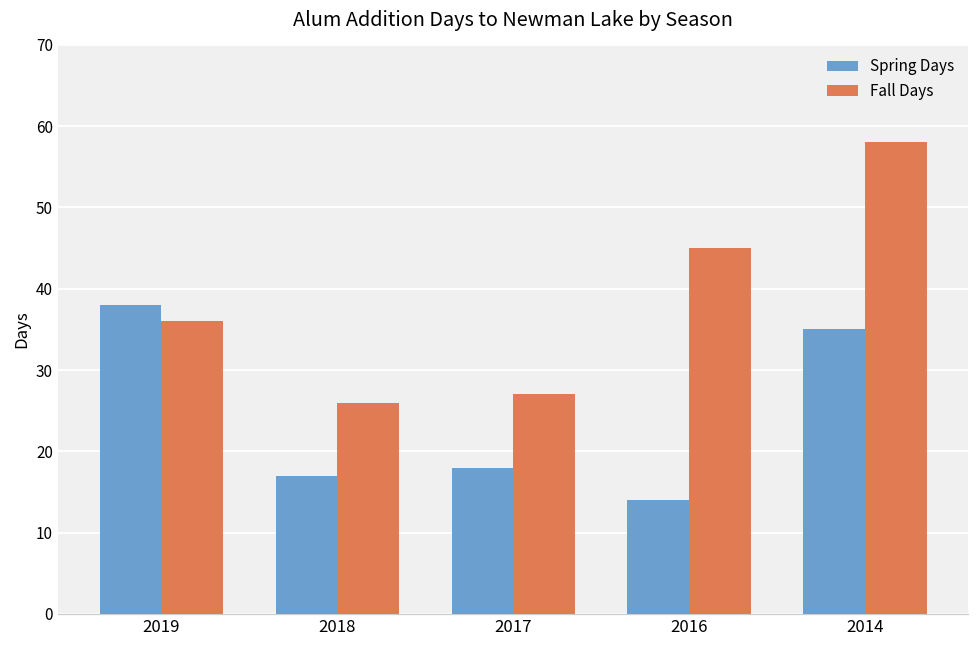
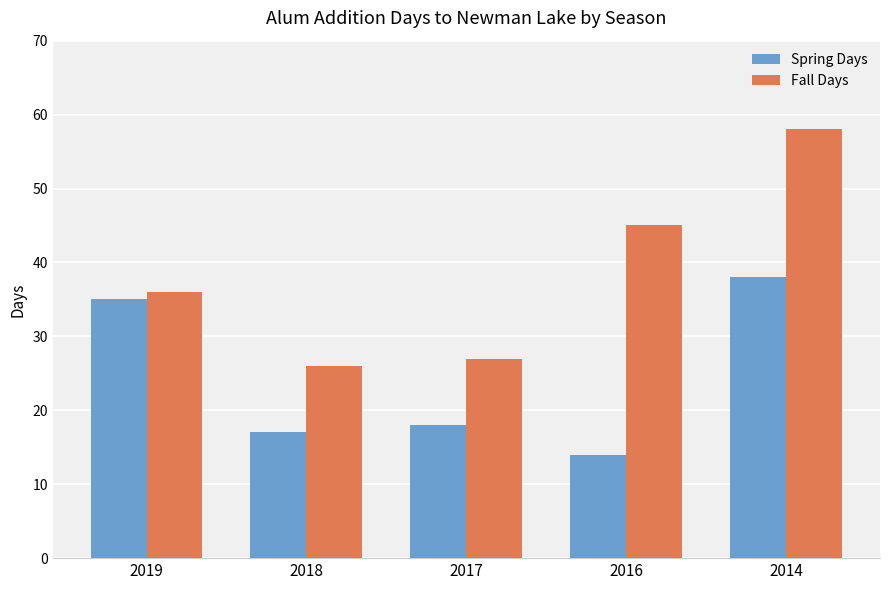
Spring Days, 2019: 38 -> 35
Spring Days, 2014: 35 -> 38
